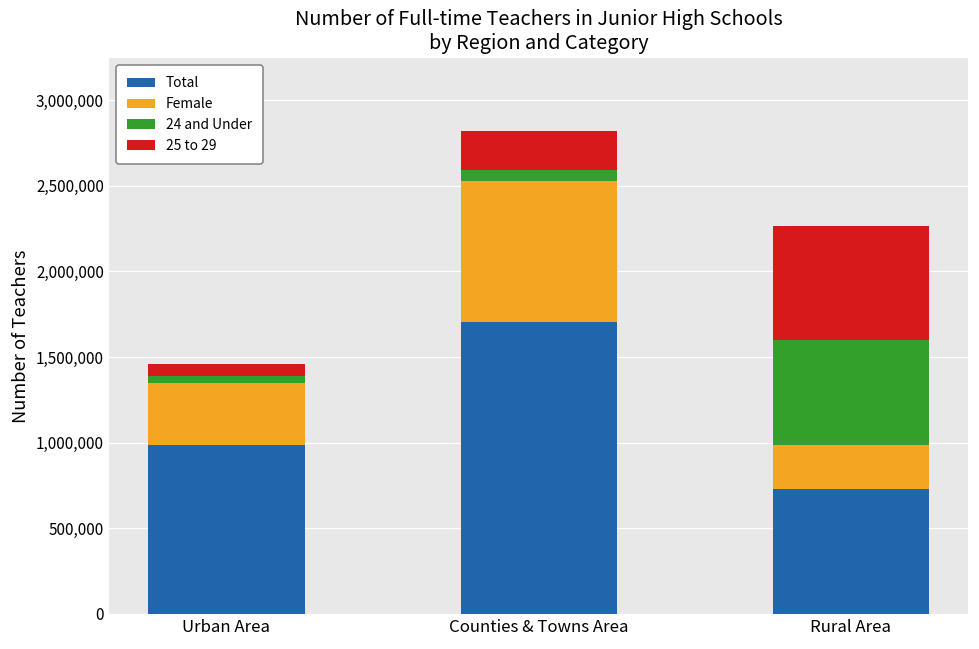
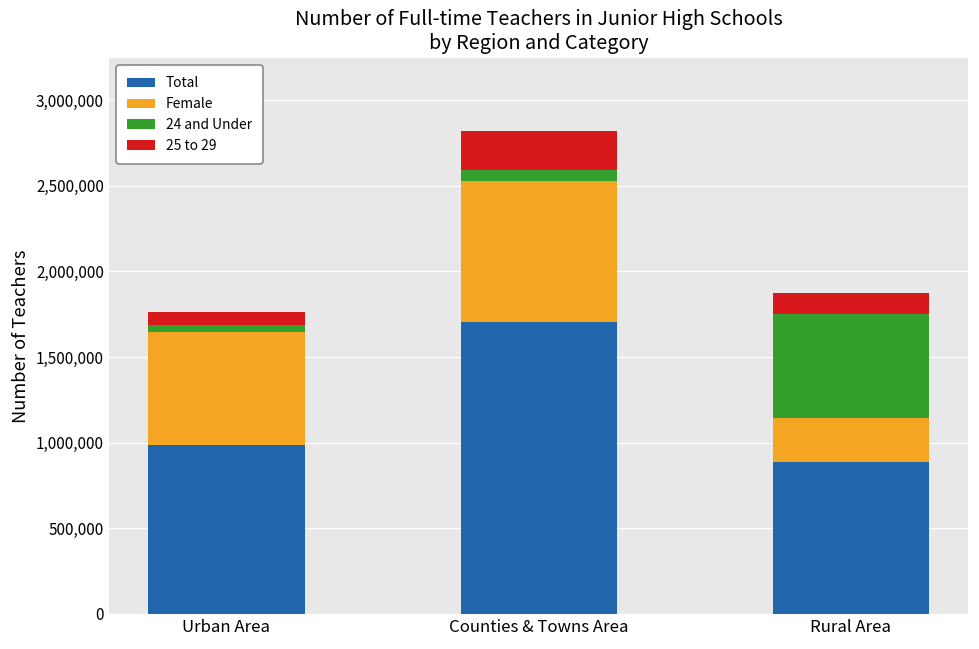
Female, Urban Area: 360,000 -> 660,000
Total, Rural Area: 730,000 -> 890,000
25 to 29, Rural Area: 670,000 -> 120,000
